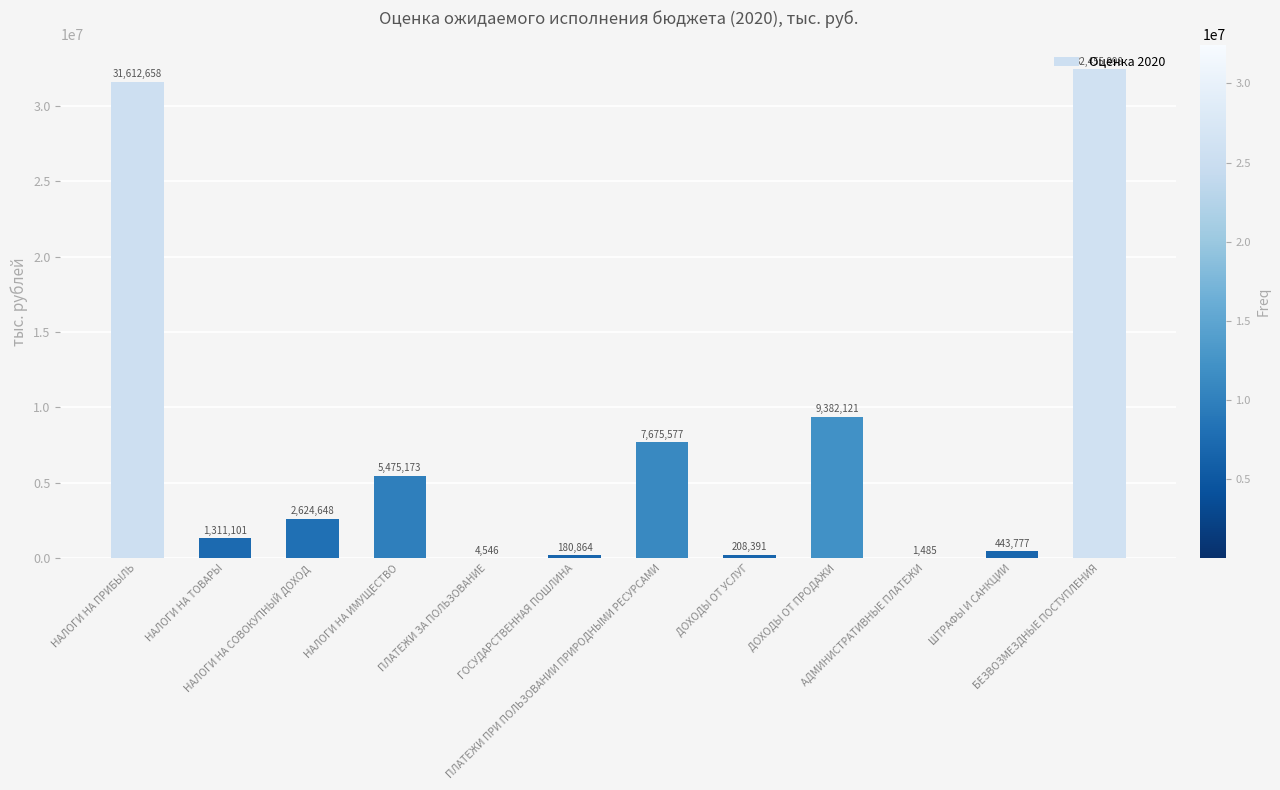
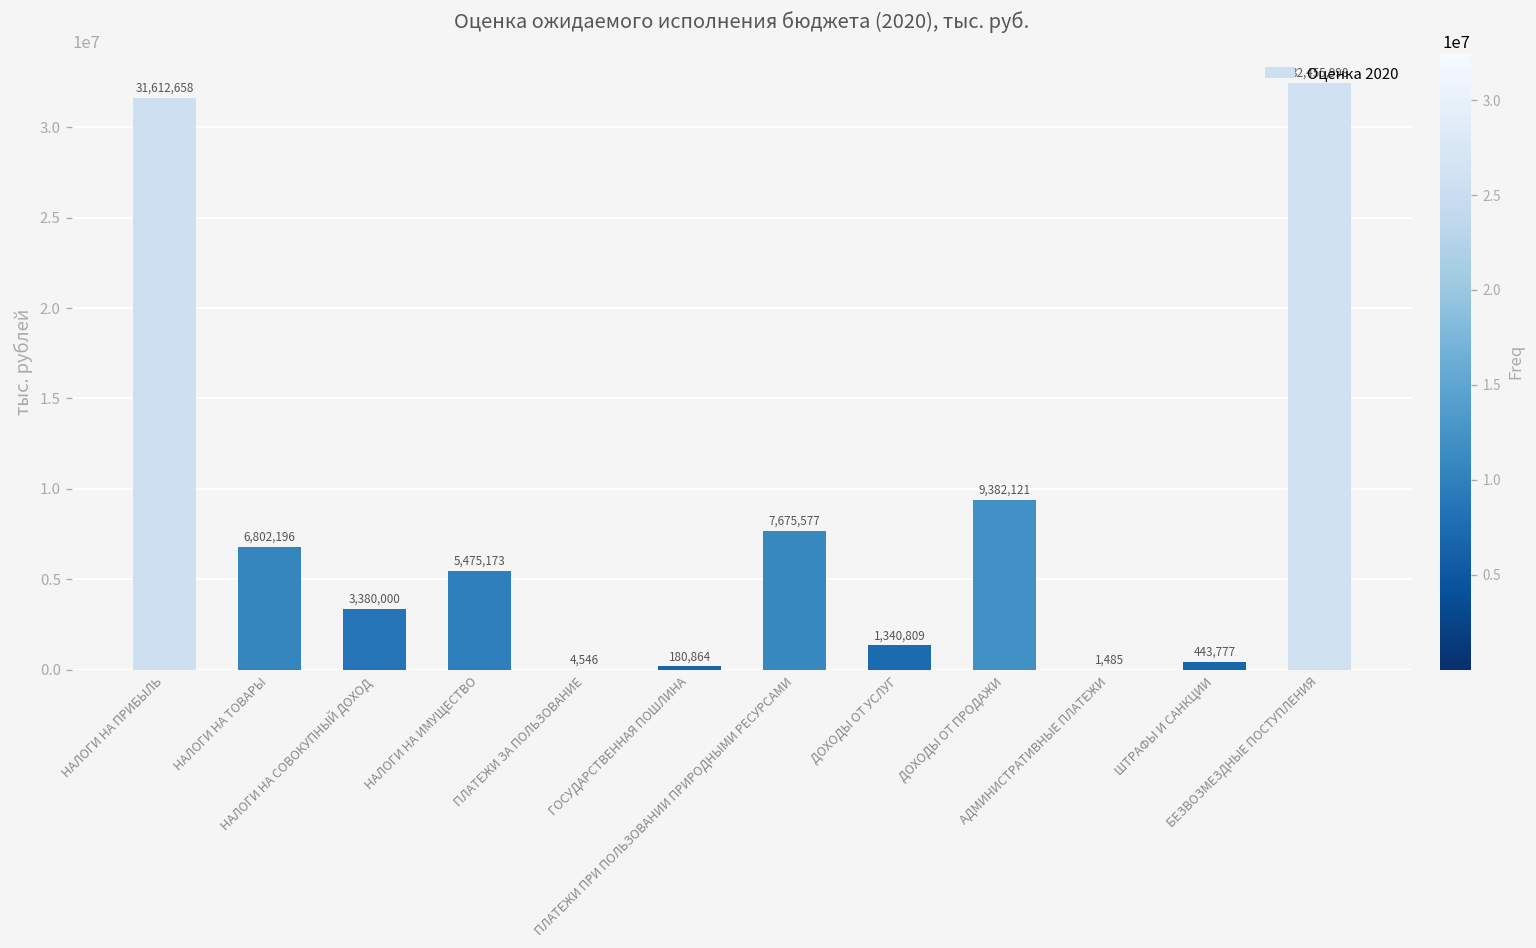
НАЛОГИ НА ТОВАРЫ: 1,311,101 -> 6,802,196
НАЛОГИ НА СОВОКУПНЫЙ ДОХОД: 2,624,648 -> 3,380,000
ДОХОДЫ ОТ УСЛУГ: 208,391 -> 1,340,809
